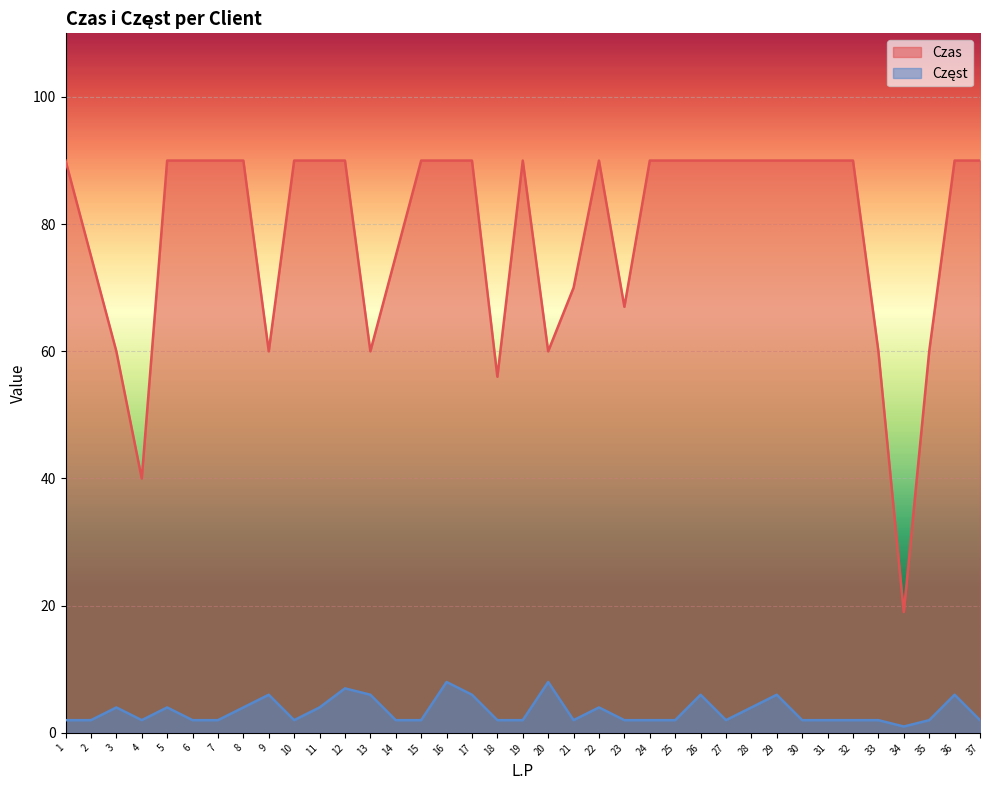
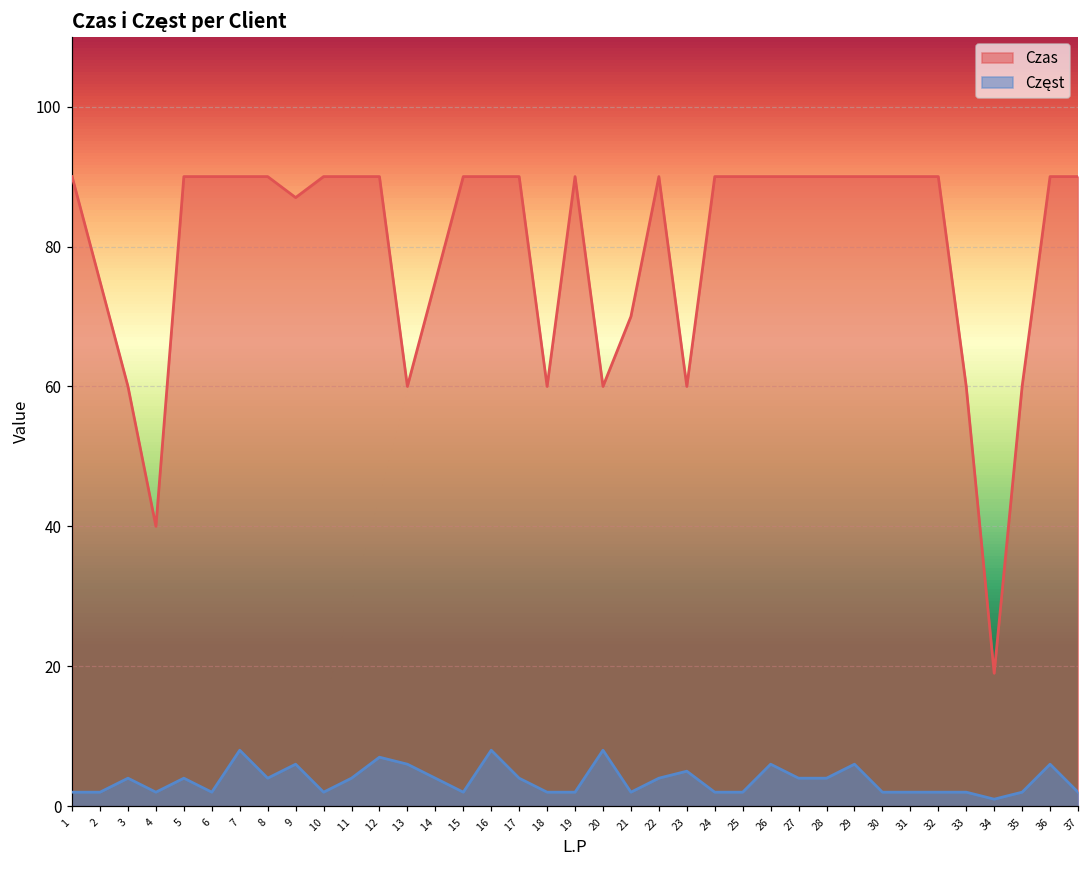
Częst, 7: 2 -> 8
Czas, 9: 60 -> 87
Częst, 14: 2 -> 4
Częst, 17: 6 -> 4
Czas, 18: 56 -> 60
Czas, 23: 67 -> 60
Częst, 23: 2 -> 5
Częst, 27: 2 -> 4
